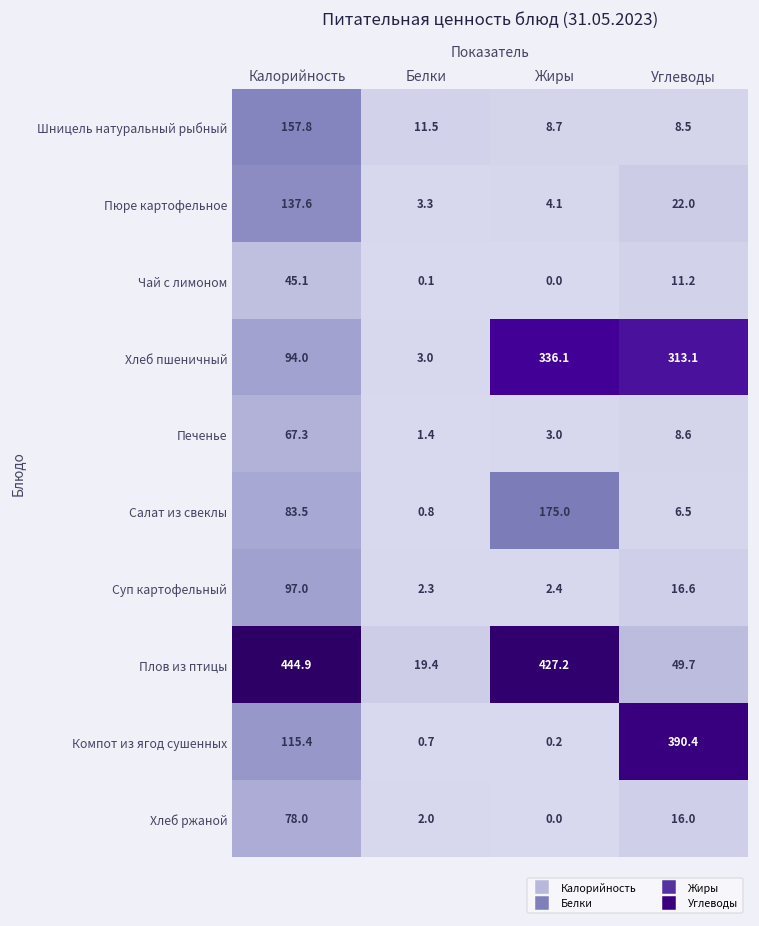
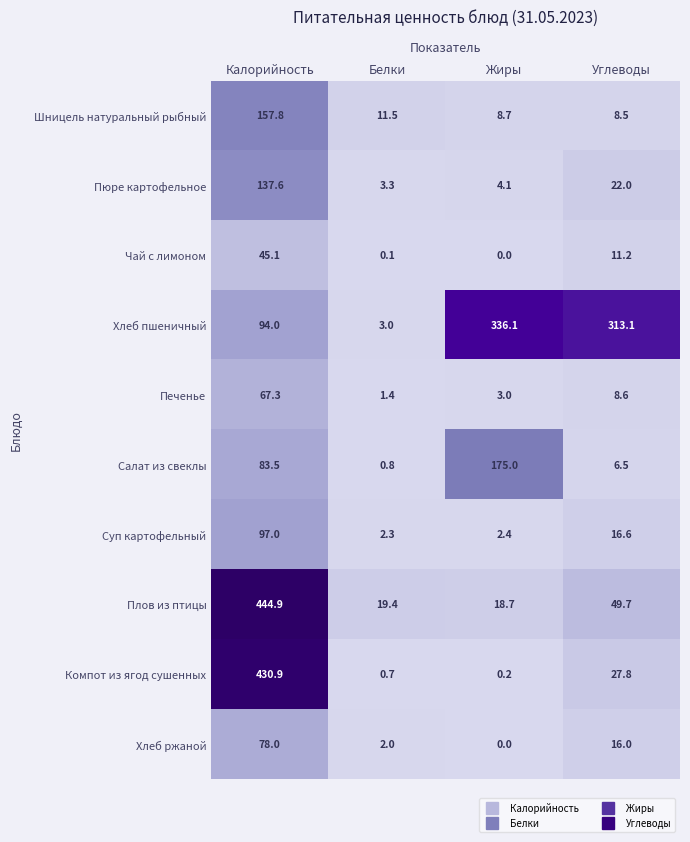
Плов из птицы, Жиры: 427.2 -> 18.7
Компот из ягод сушенных, Калорийность: 115.4 -> 430.9
Компот из ягод сушенных, Углеводы: 390.4 -> 27.8
